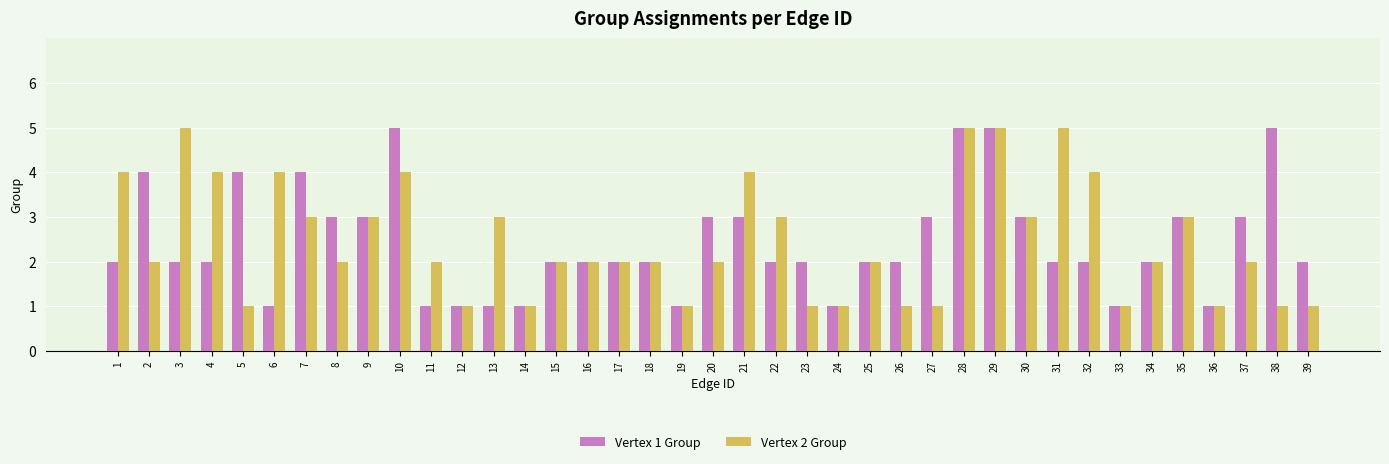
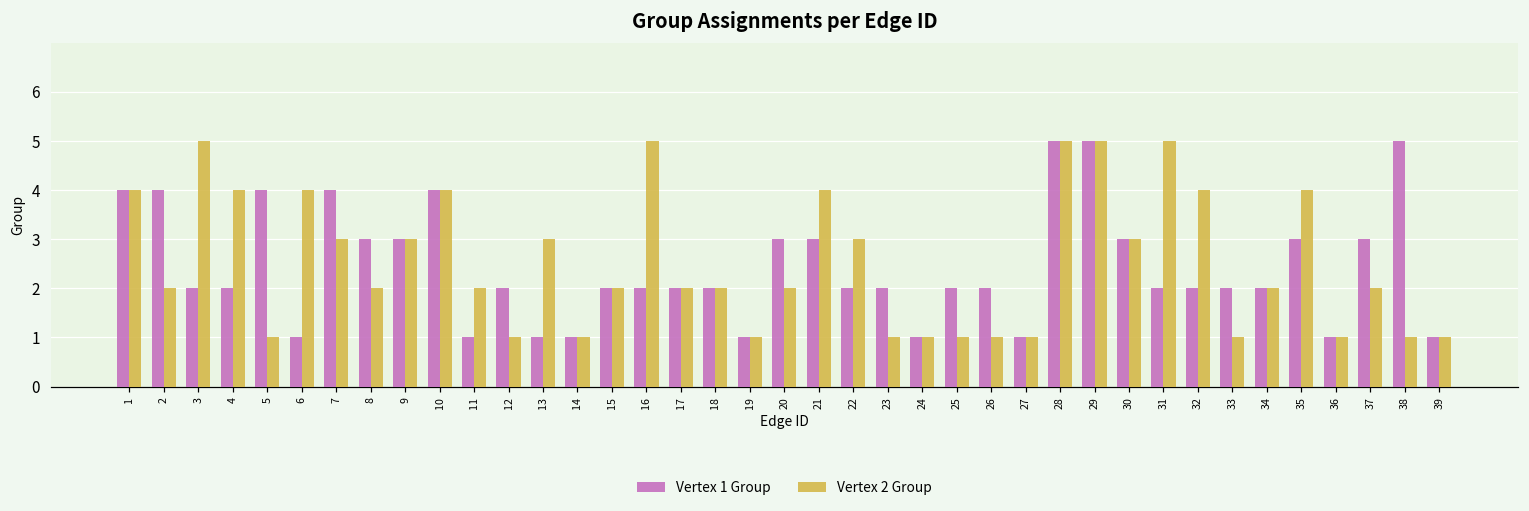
Vertex 1 Group, 1: 2 -> 4
Vertex 1 Group, 10: 5 -> 4
Vertex 1 Group, 12: 1 -> 2
Vertex 2 Group, 16: 2 -> 5
Vertex 2 Group, 25: 2 -> 1
Vertex 1 Group, 27: 3 -> 1
Vertex 1 Group, 33: 1 -> 2
Vertex 2 Group, 35: 3 -> 4
Vertex 1 Group, 39: 2 -> 1
